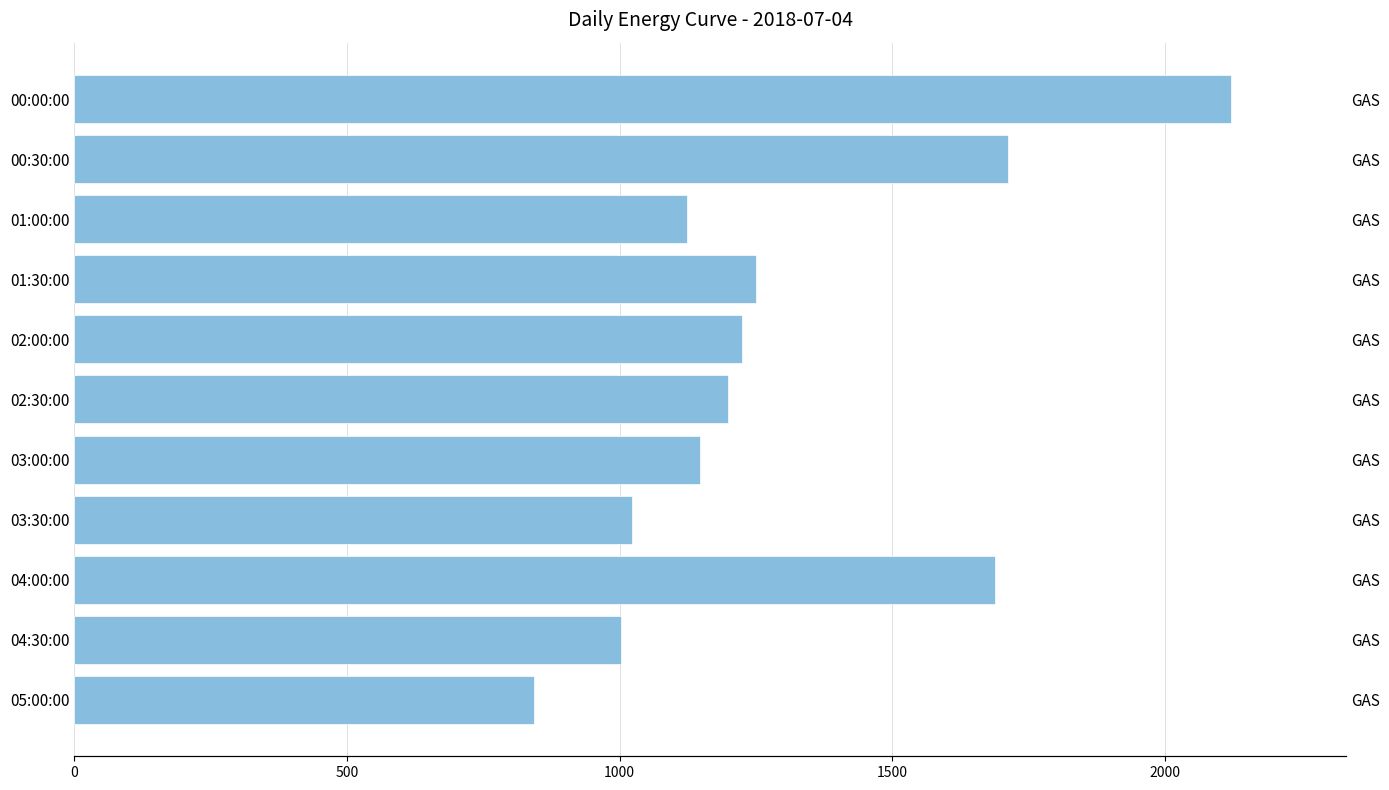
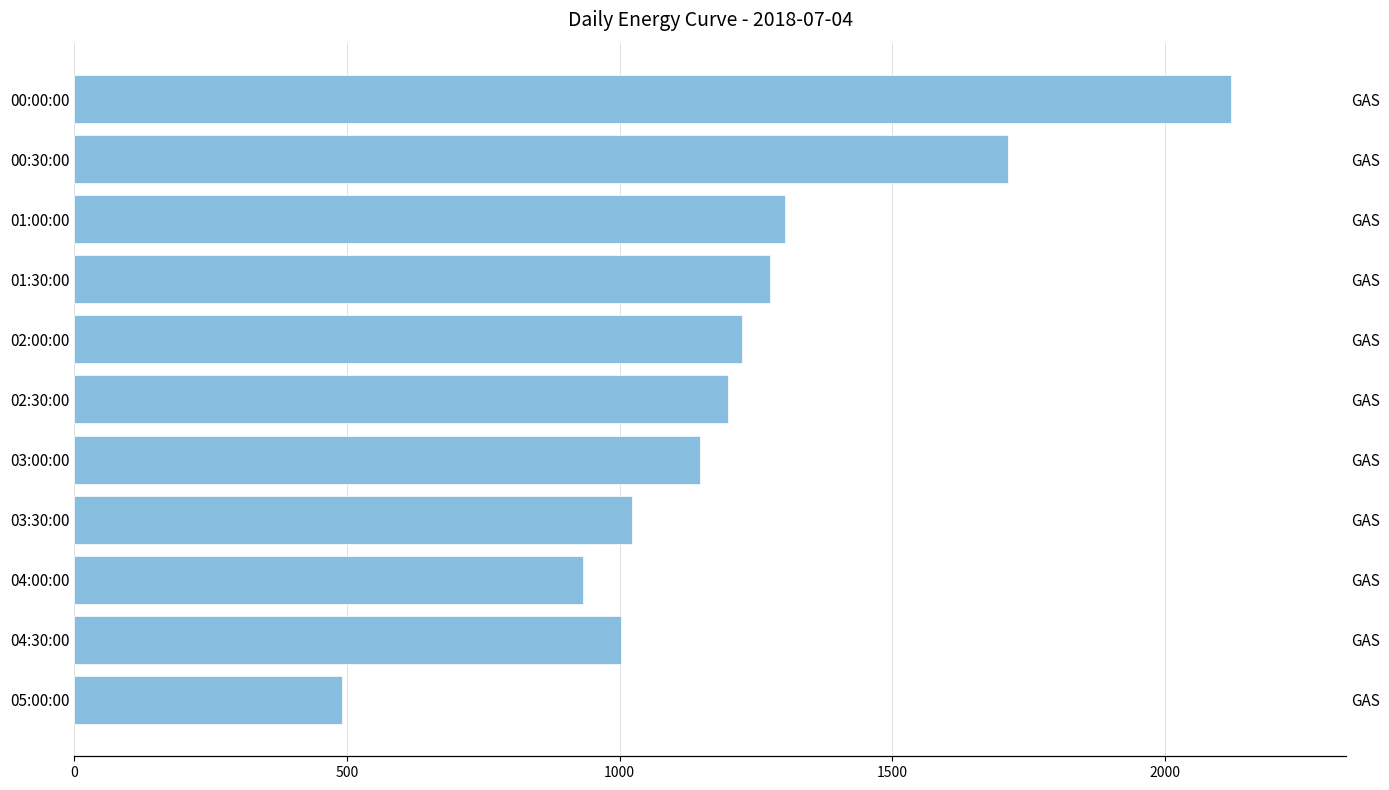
01:00:00: 1120 -> 1300
01:30:00: 1250 -> 1280
04:00:00: 1690 -> 930
05:00:00: 840 -> 490
